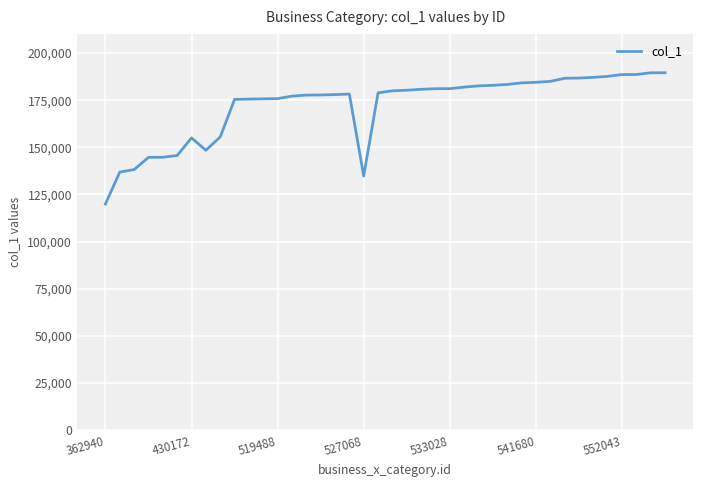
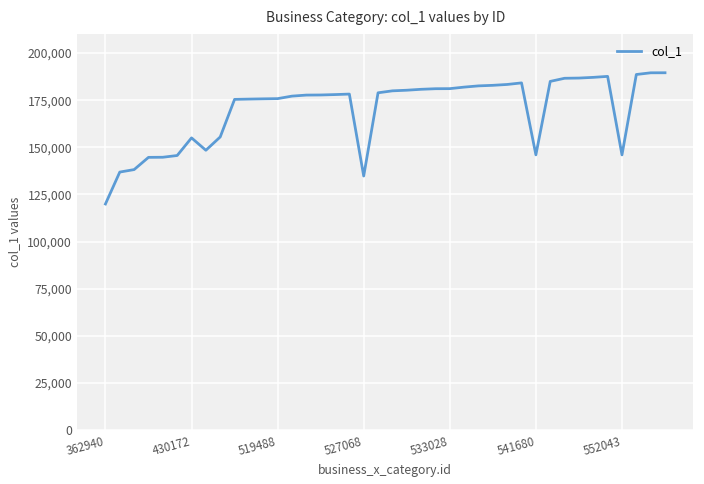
541680: 185,000 -> 146,000
552043: 189,000 -> 146,000
